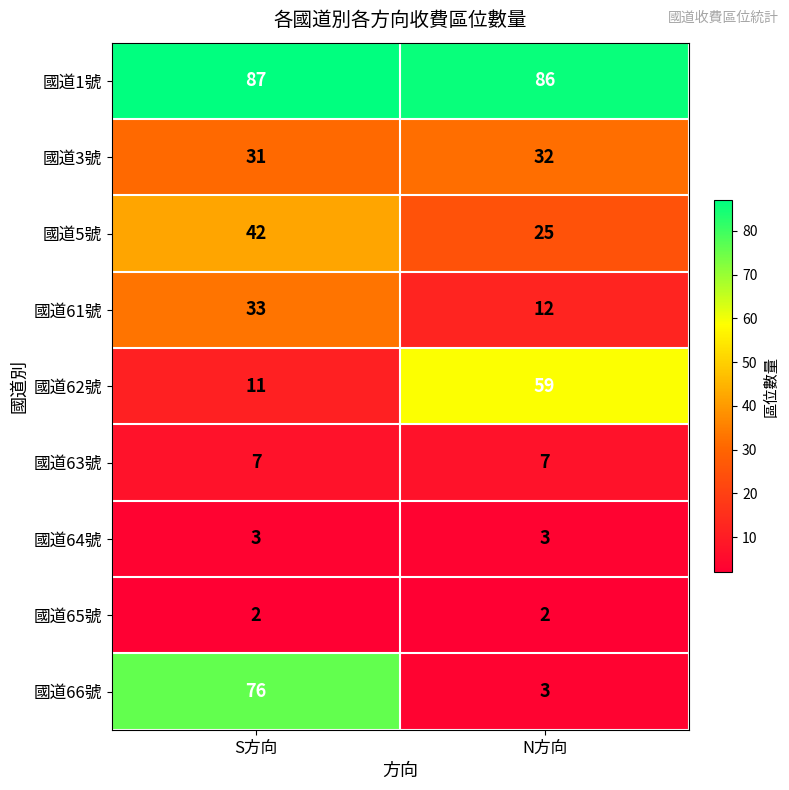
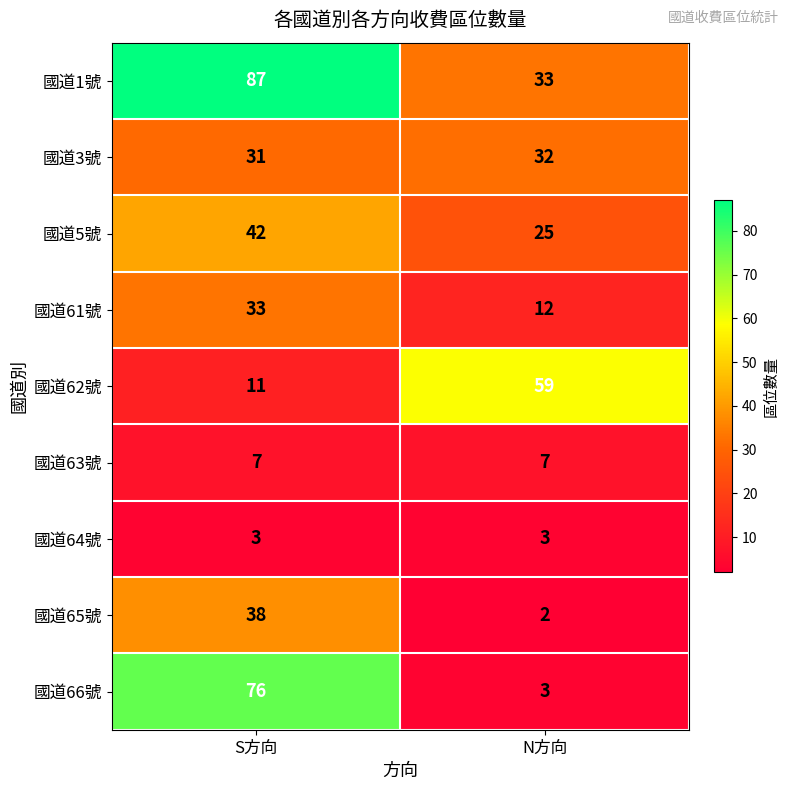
國道1號, N方向: 86 -> 33
國道65號, S方向: 2 -> 38
